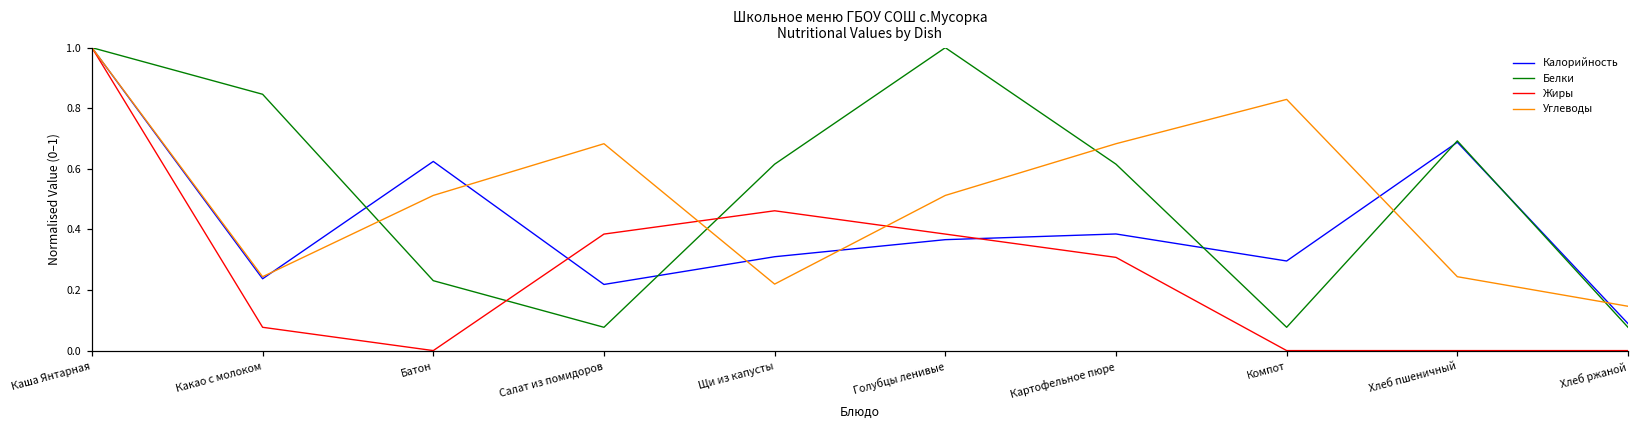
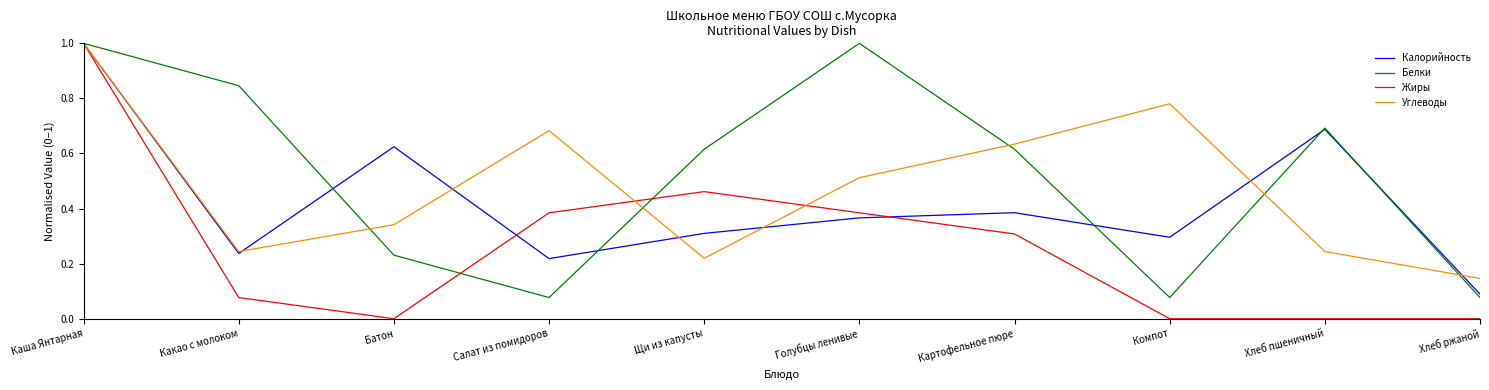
Углеводы, Батон: 0.51 -> 0.34
Углеводы, Картофельное пюре: 0.68 -> 0.63
Углеводы, Компот: 0.83 -> 0.78
